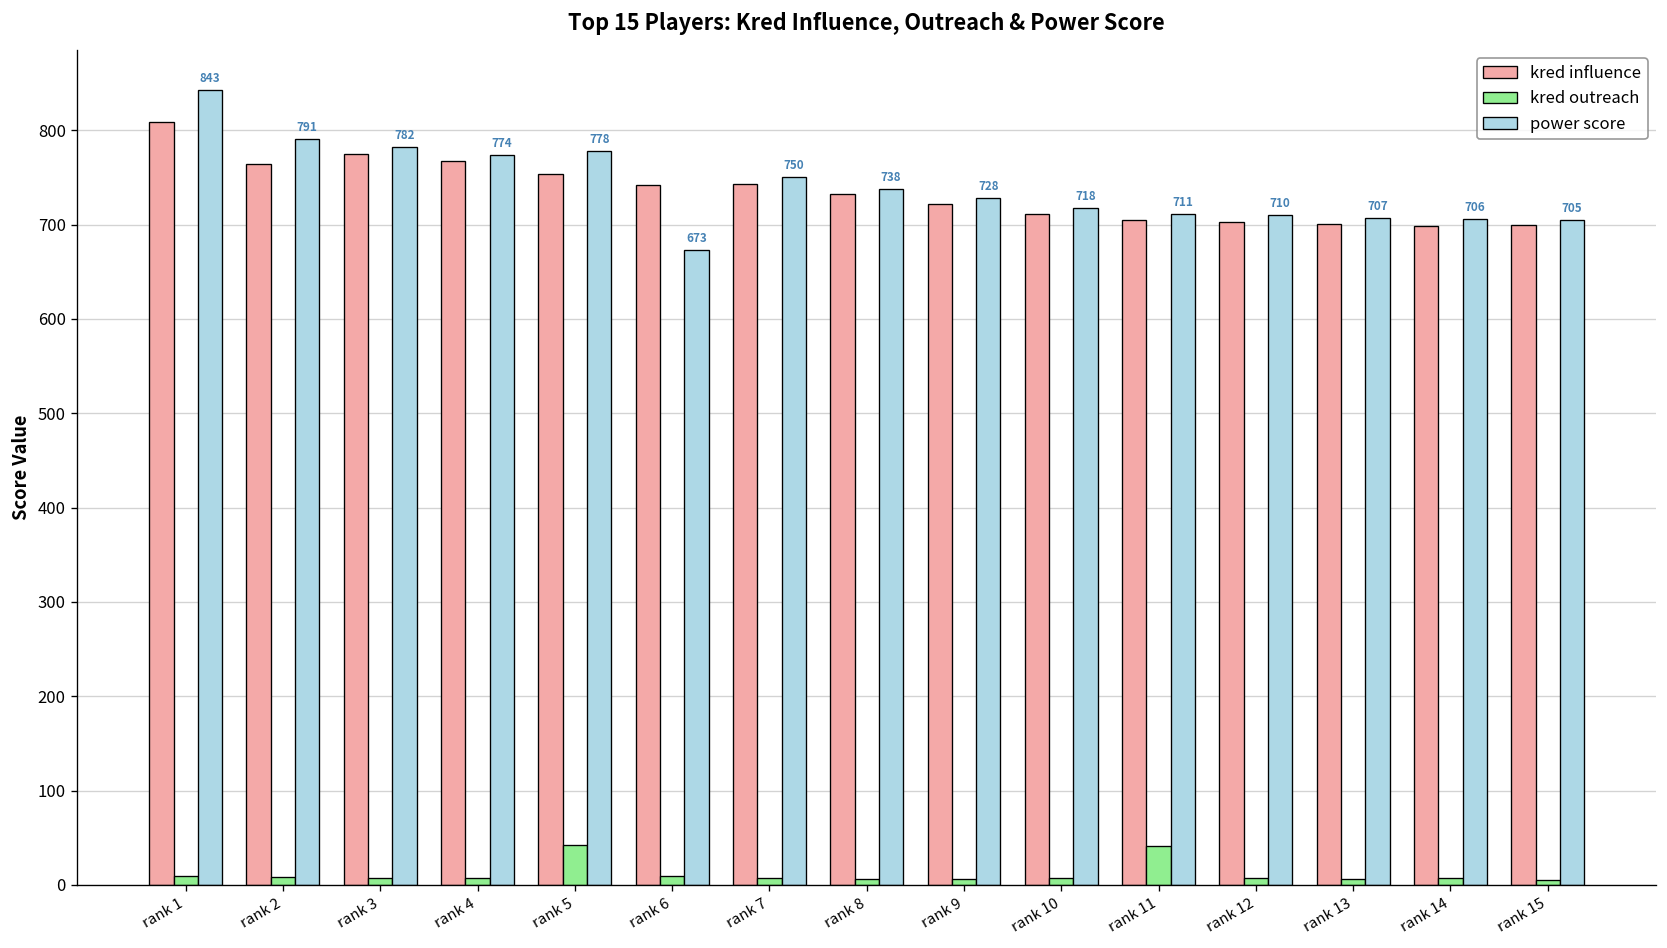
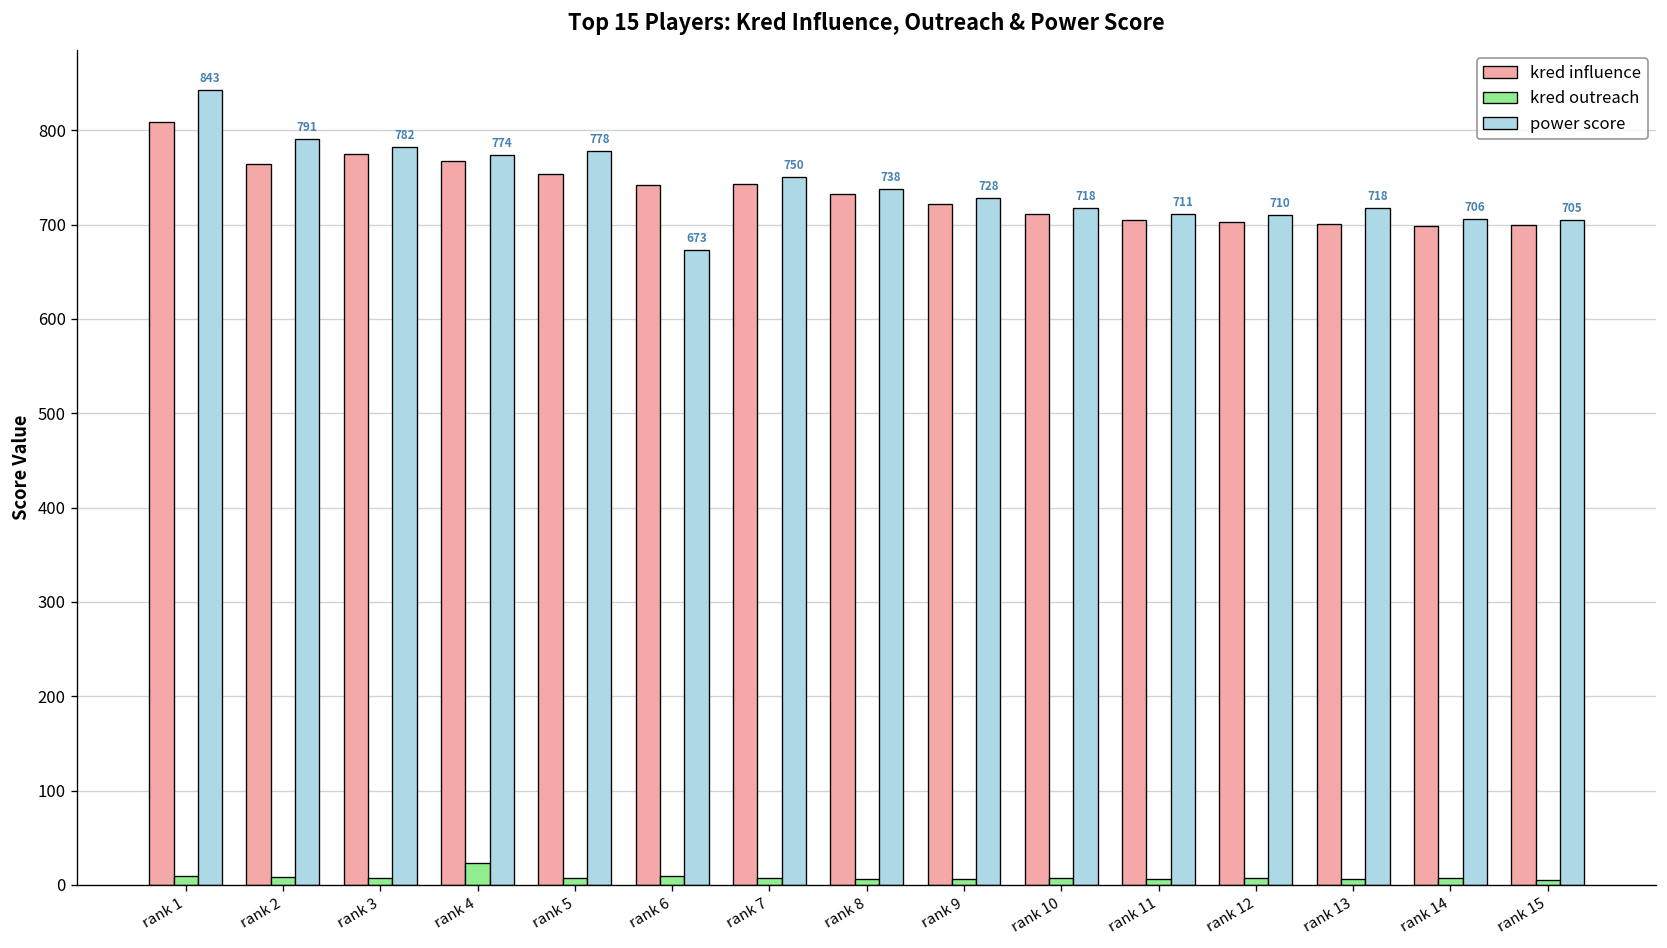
kred outreach, rank 4: 10 -> 20
kred outreach, rank 5: 40 -> 10
kred outreach, rank 11: 40 -> 10
power score, rank 13: 707 -> 718
